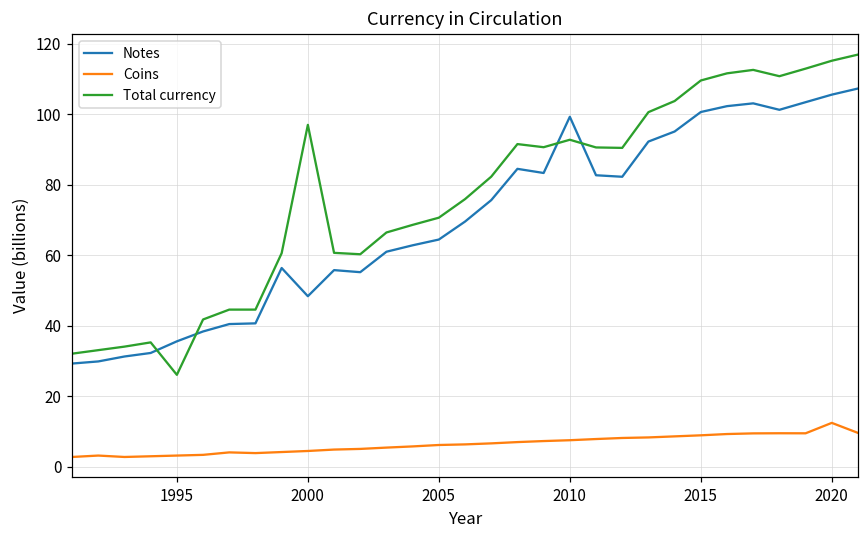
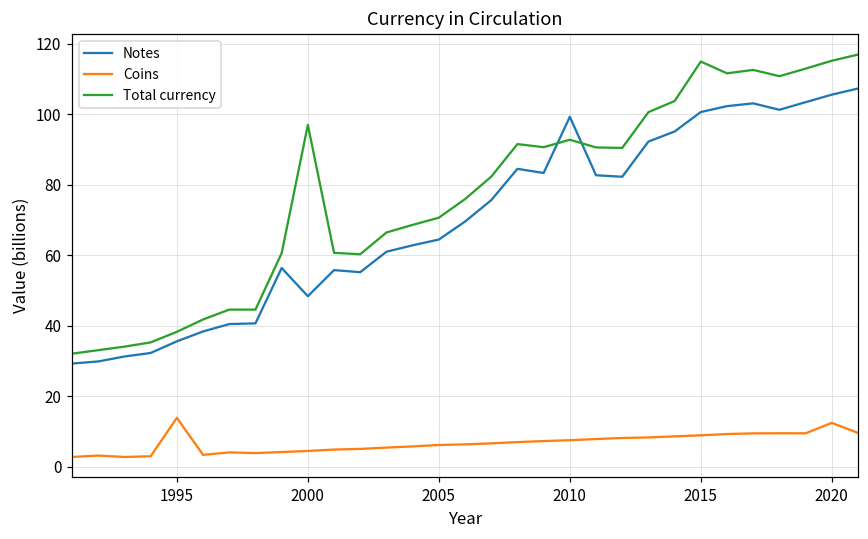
Coins, 1995: 3 -> 14
Total currency, 1995: 26 -> 38
Total currency, 2015: 110 -> 115
